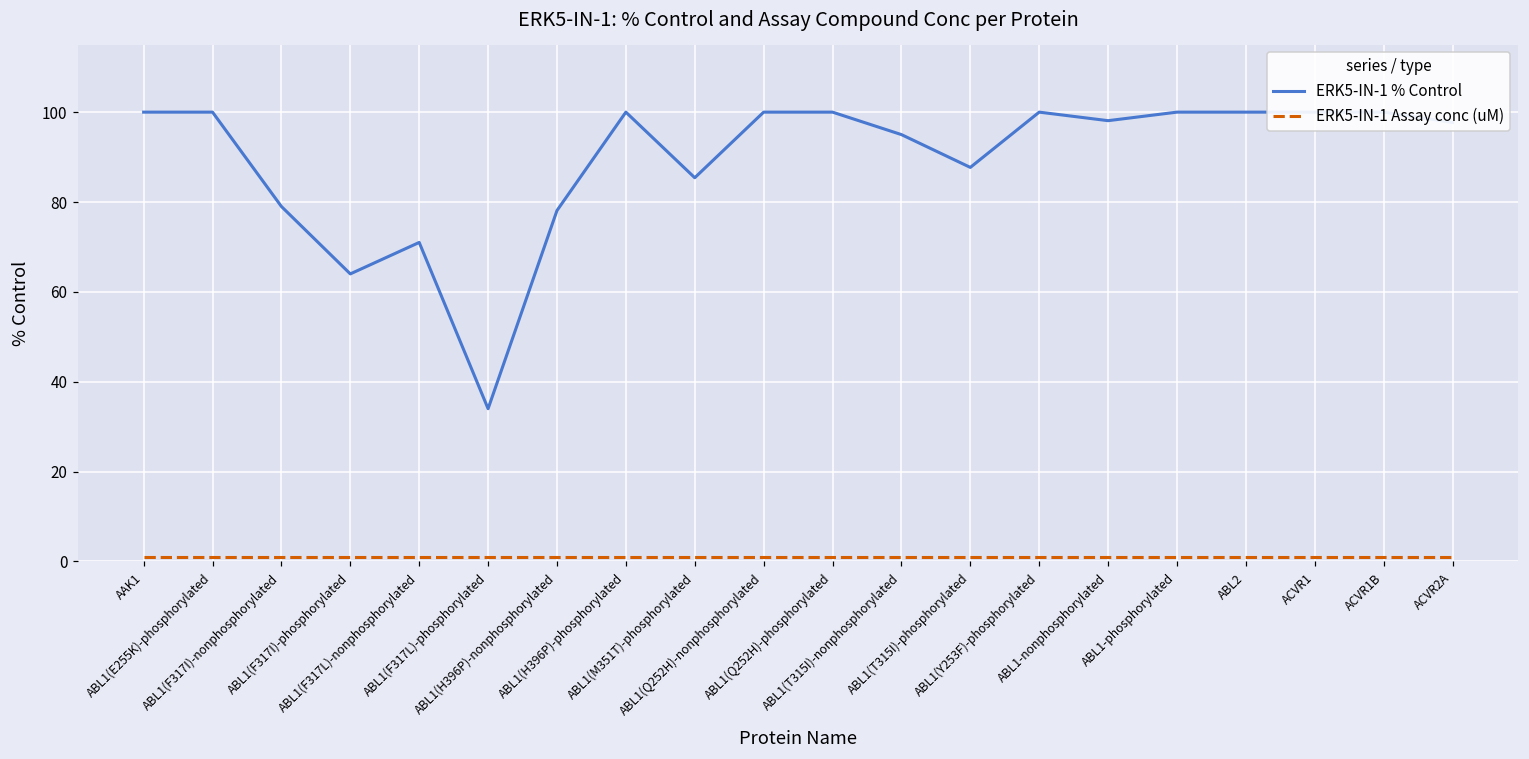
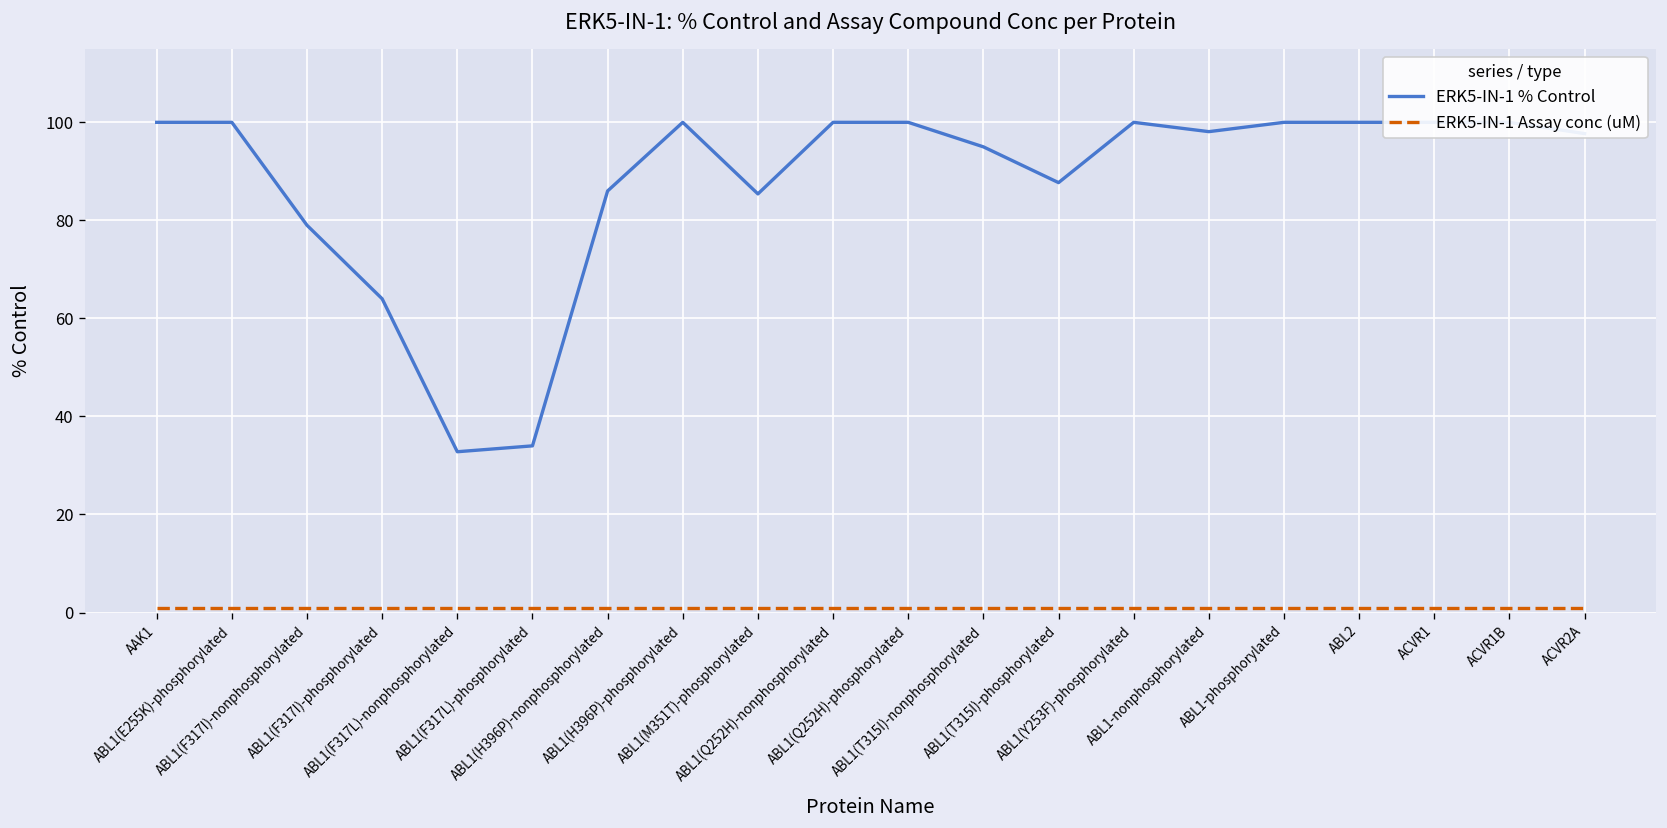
ERK5-IN-1 % Control, ABL1(F317L)-nonphosphorylated: 71 -> 33
ERK5-IN-1 % Control, ABL1(H396P)-nonphosphorylated: 78 -> 86
